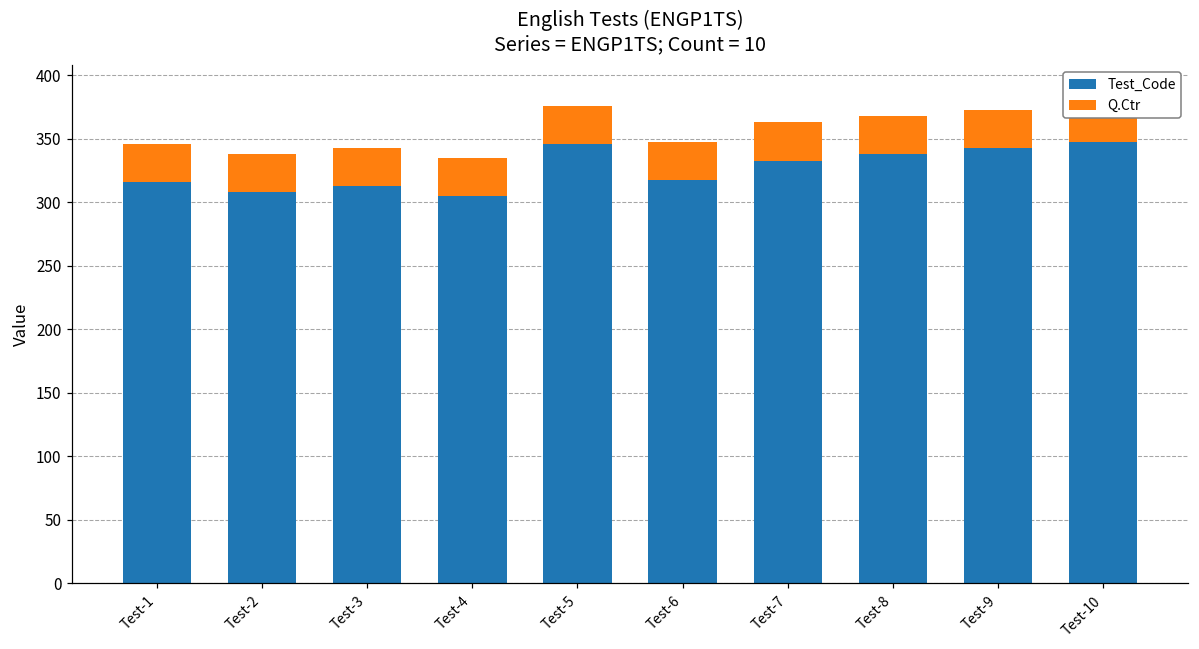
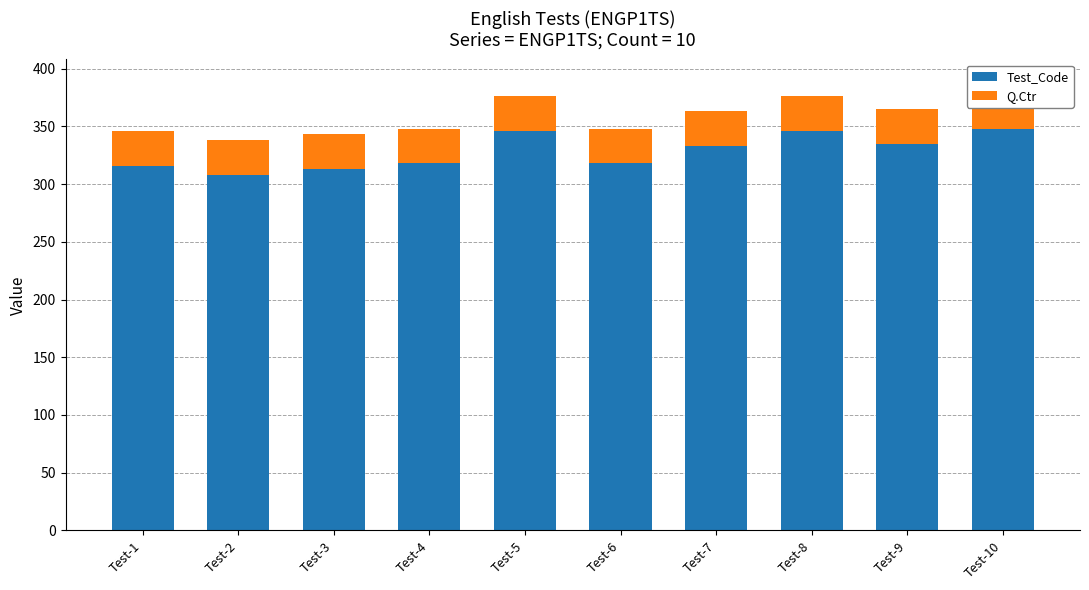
Test_Code, Test-4: 305 -> 318
Test_Code, Test-8: 338 -> 346
Test_Code, Test-9: 343 -> 335
